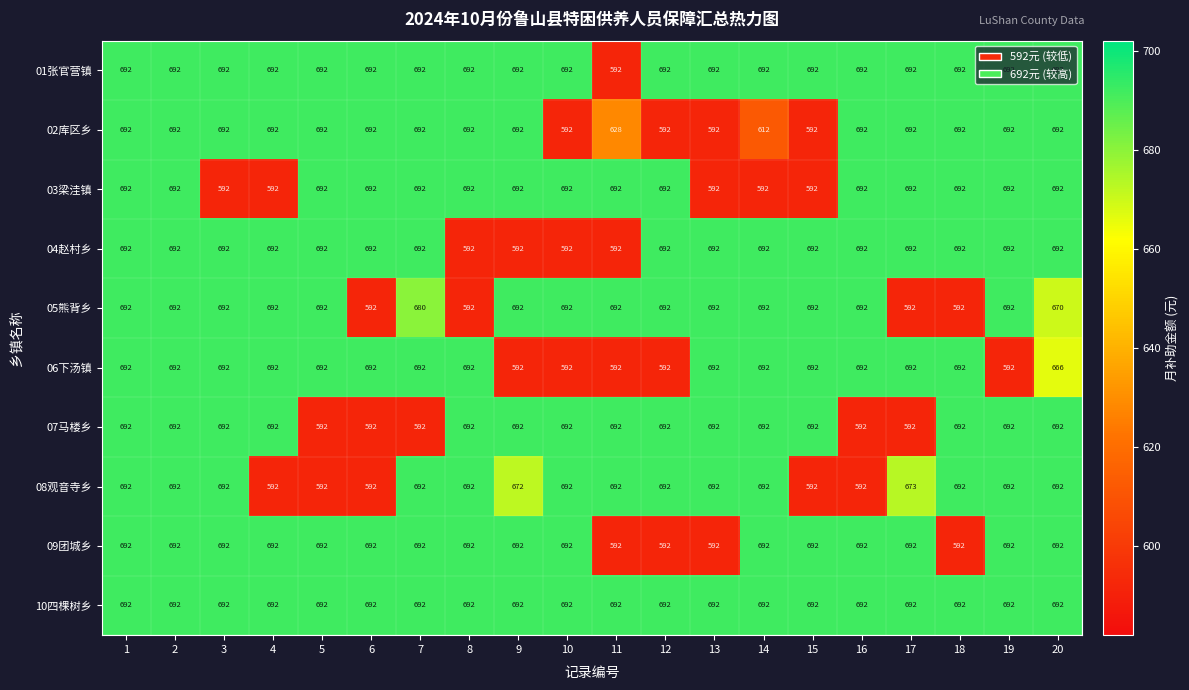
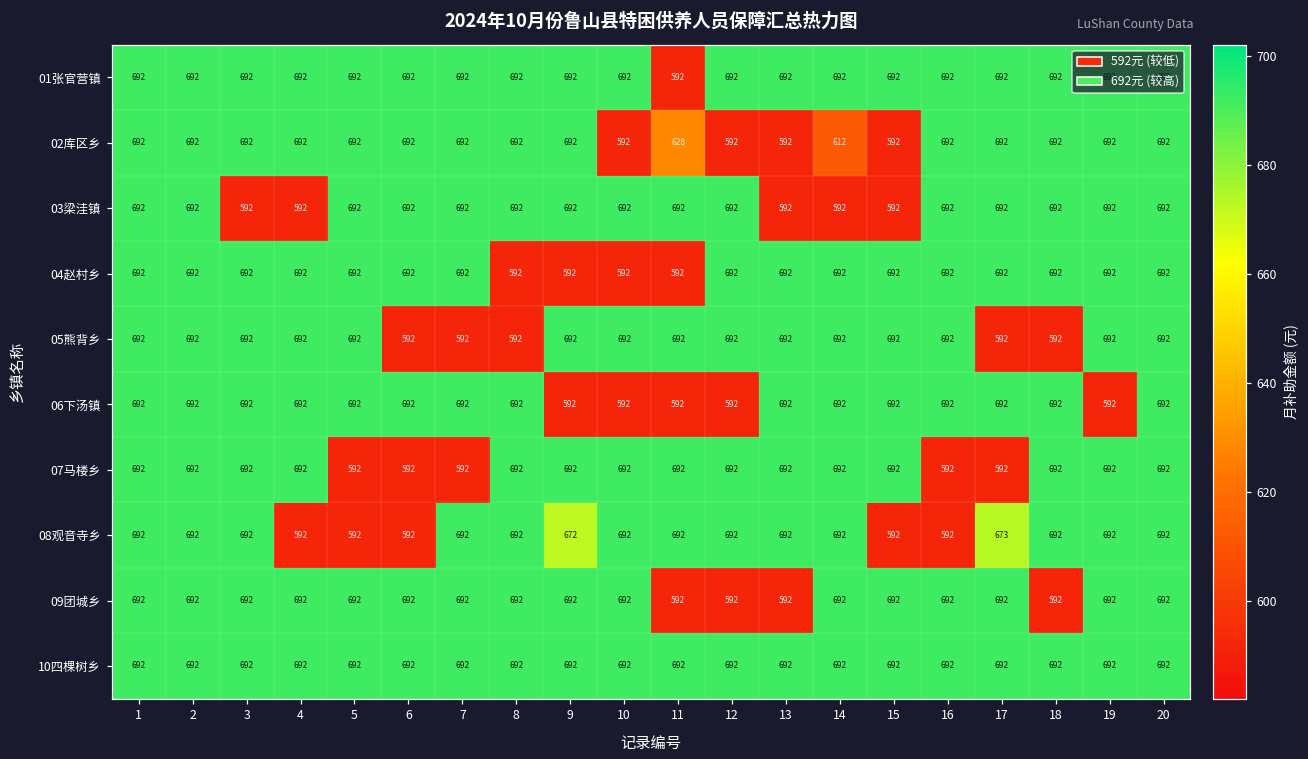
05熊背乡, 7: 680 -> 592
05熊背乡, 20: 670 -> 692
06下汤镇, 20: 666 -> 692
